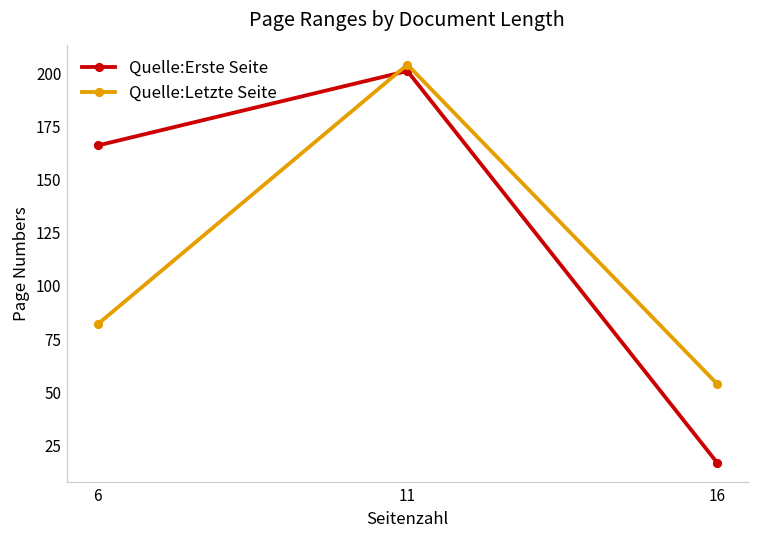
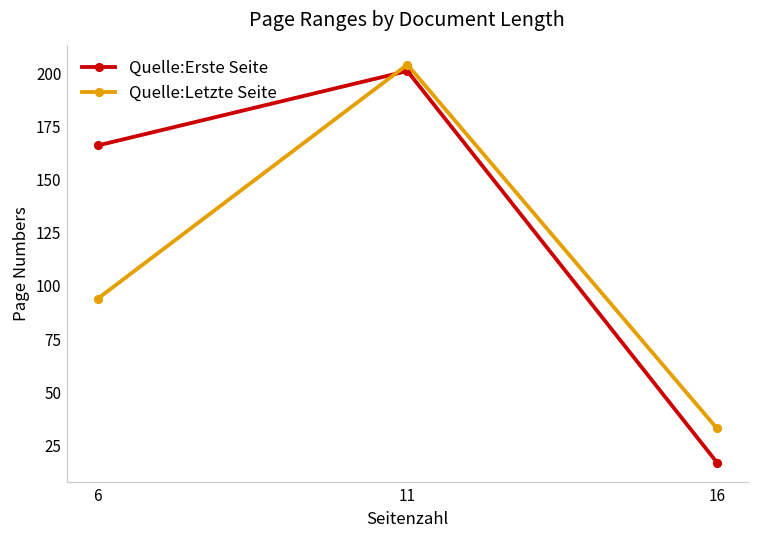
Quelle:Letzte Seite, 6: 82 -> 94
Quelle:Letzte Seite, 16: 54 -> 33
